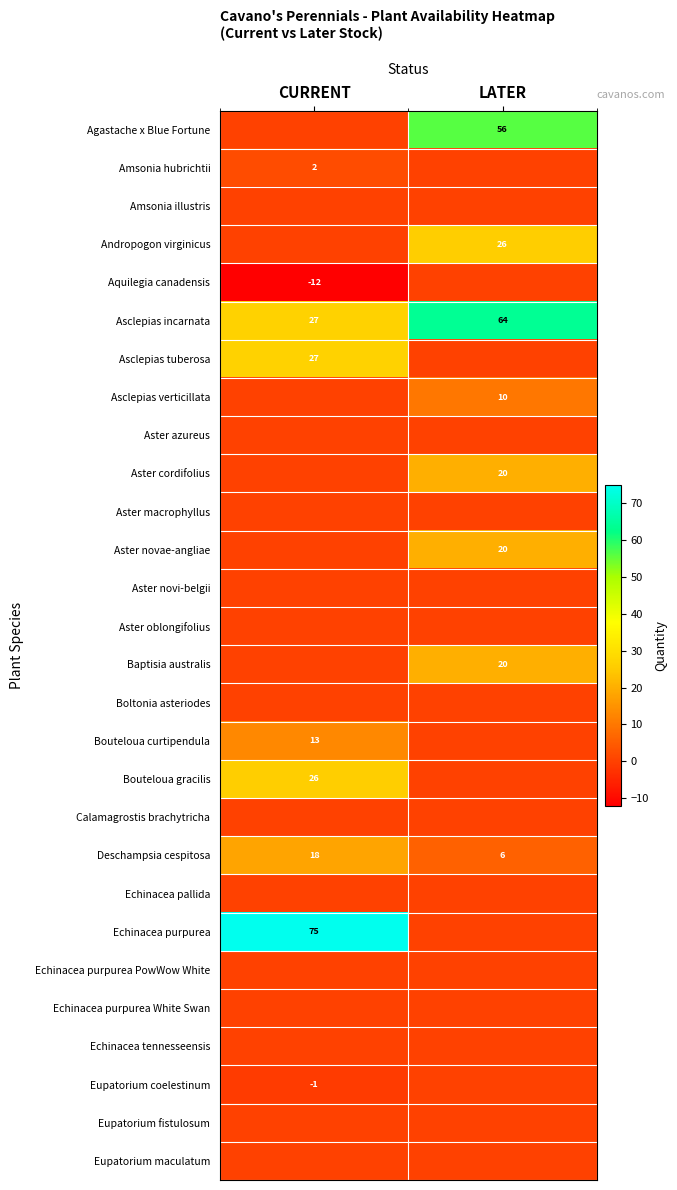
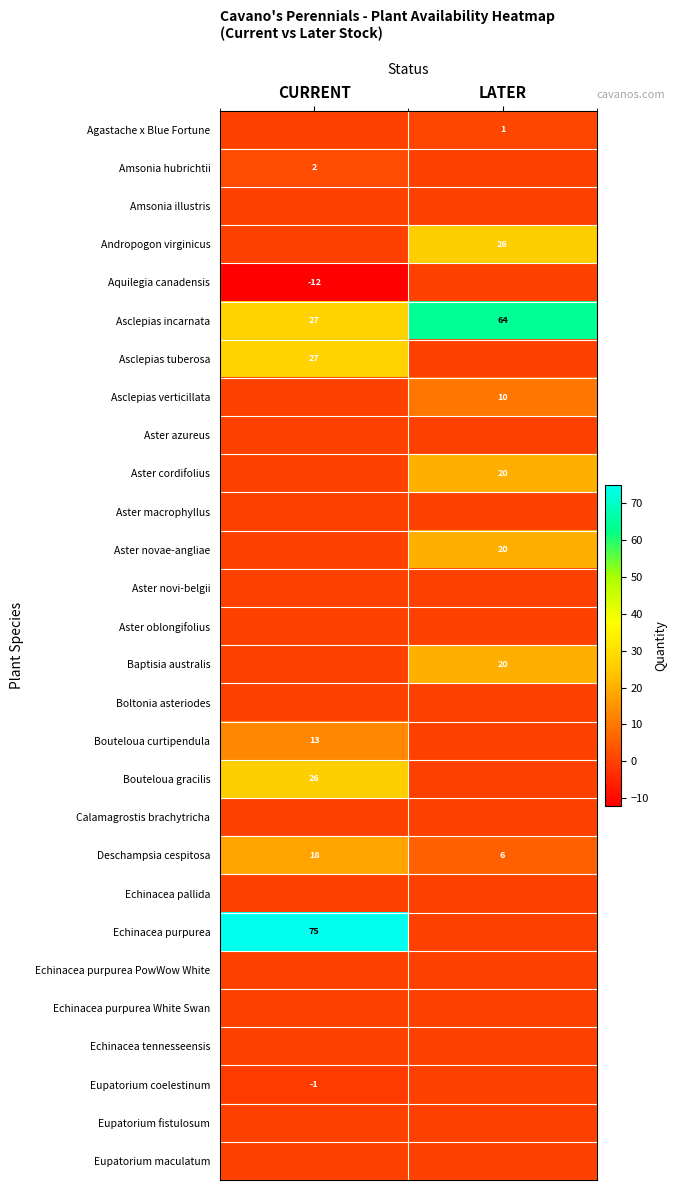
Agastache x Blue Fortune, LATER: 56 -> 1
